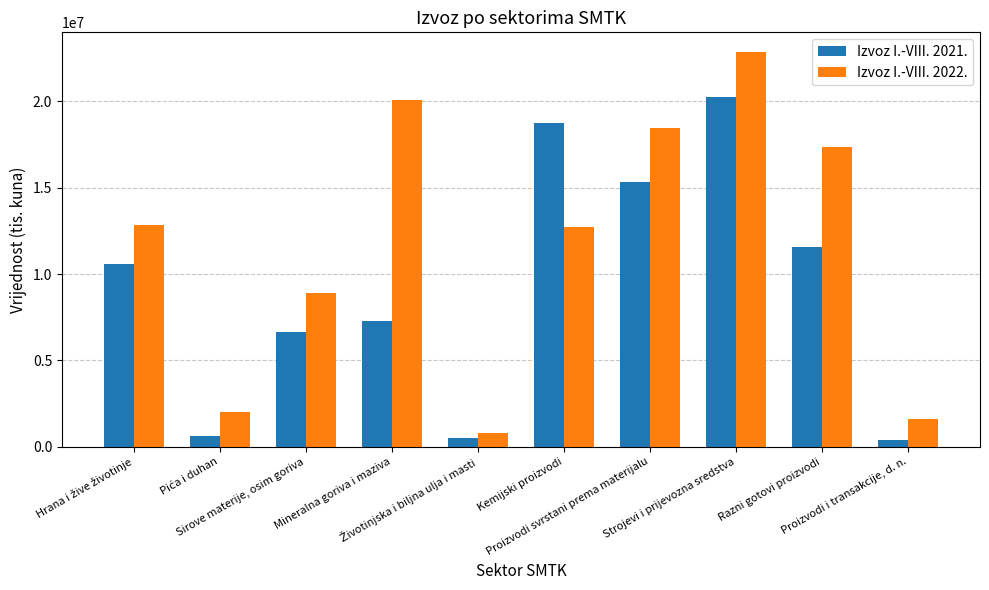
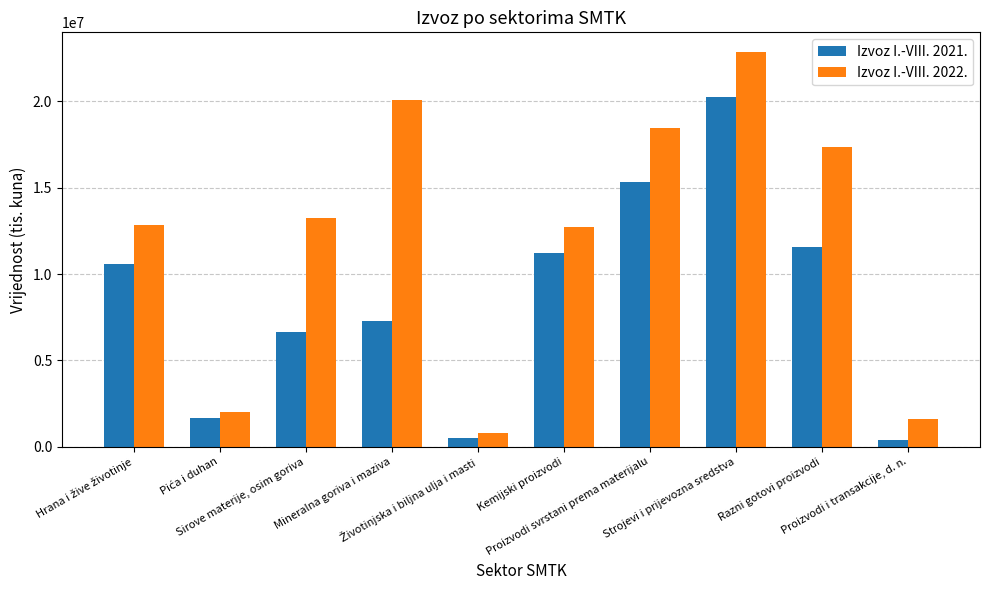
Izvoz I.-VIII. 2021., Pića i duhan: 600000 -> 1600000
Izvoz I.-VIII. 2022., Sirove materije, osim goriva: 8900000 -> 13200000
Izvoz I.-VIII. 2021., Kemijski proizvodi: 18700000 -> 11200000
